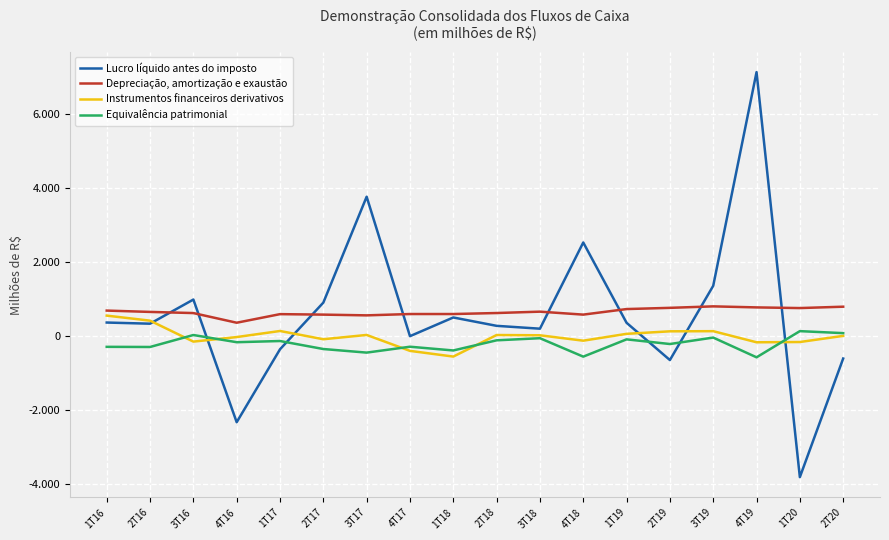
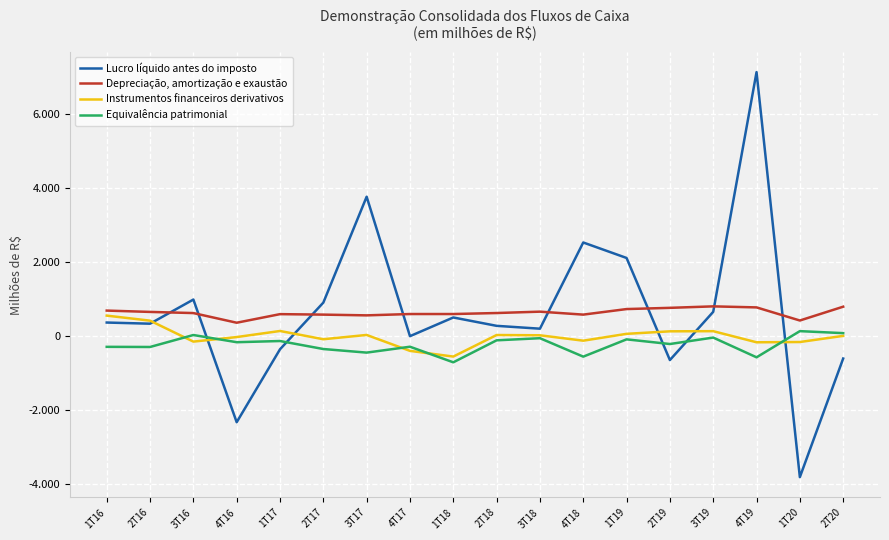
Equivalência patrimonial, 1T18: -0.4 -> -0.7
Lucro líquido antes do imposto, 1T19: 0.4 -> 2.1
Lucro líquido antes do imposto, 3T19: 1.4 -> 0.7
Depreciação, amortização e exaustão, 1T20: 0.8 -> 0.4
